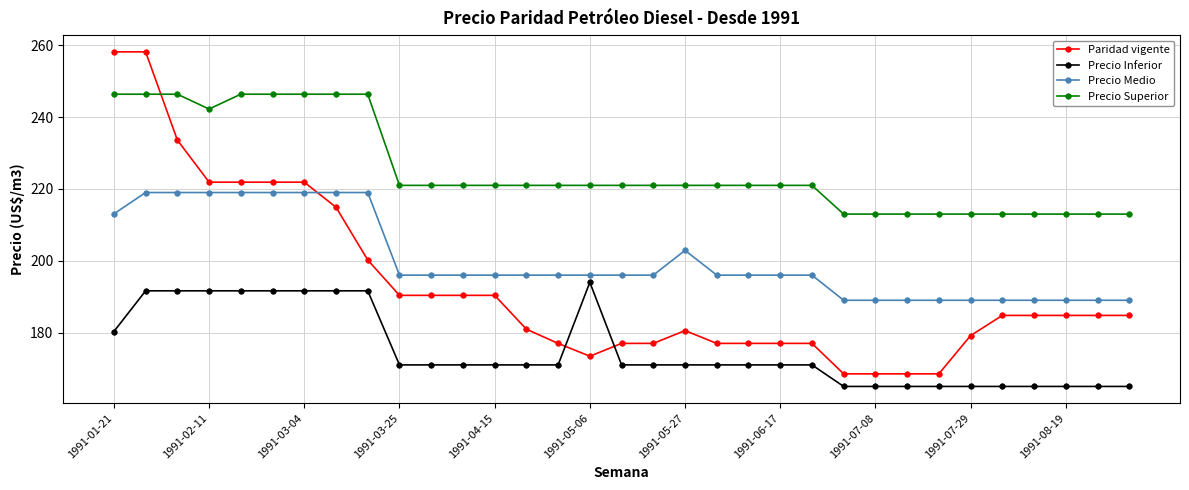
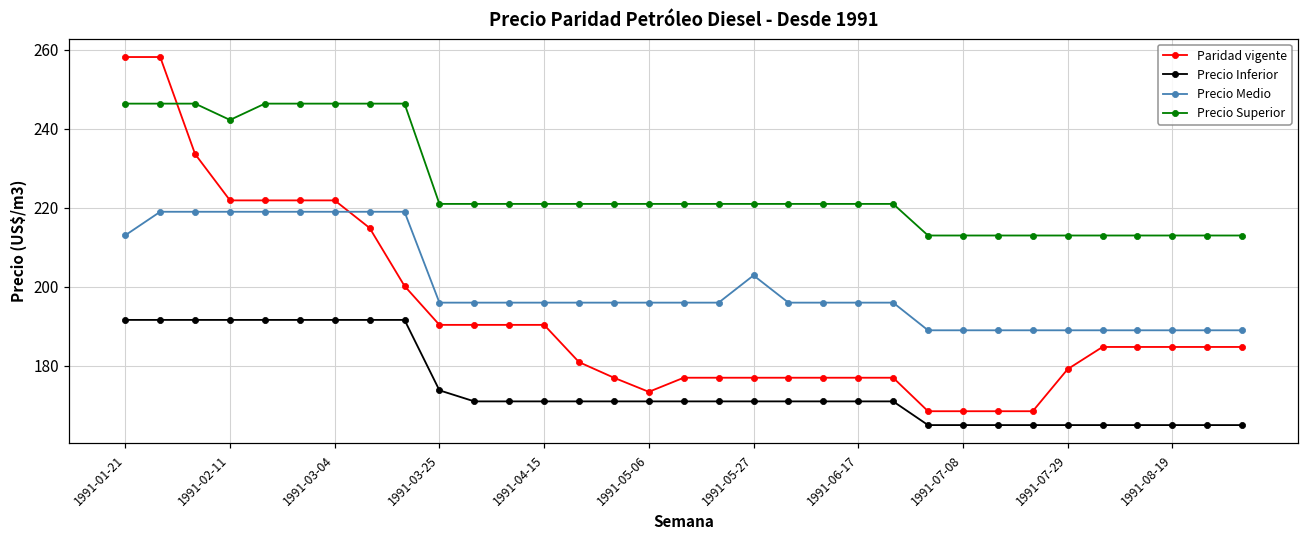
Precio Inferior, 1991-01-21: 180 -> 192
Precio Inferior, 1991-03-25: 171 -> 174
Precio Inferior, 1991-05-06: 194 -> 171
Paridad vigente, 1991-05-27: 181 -> 177
